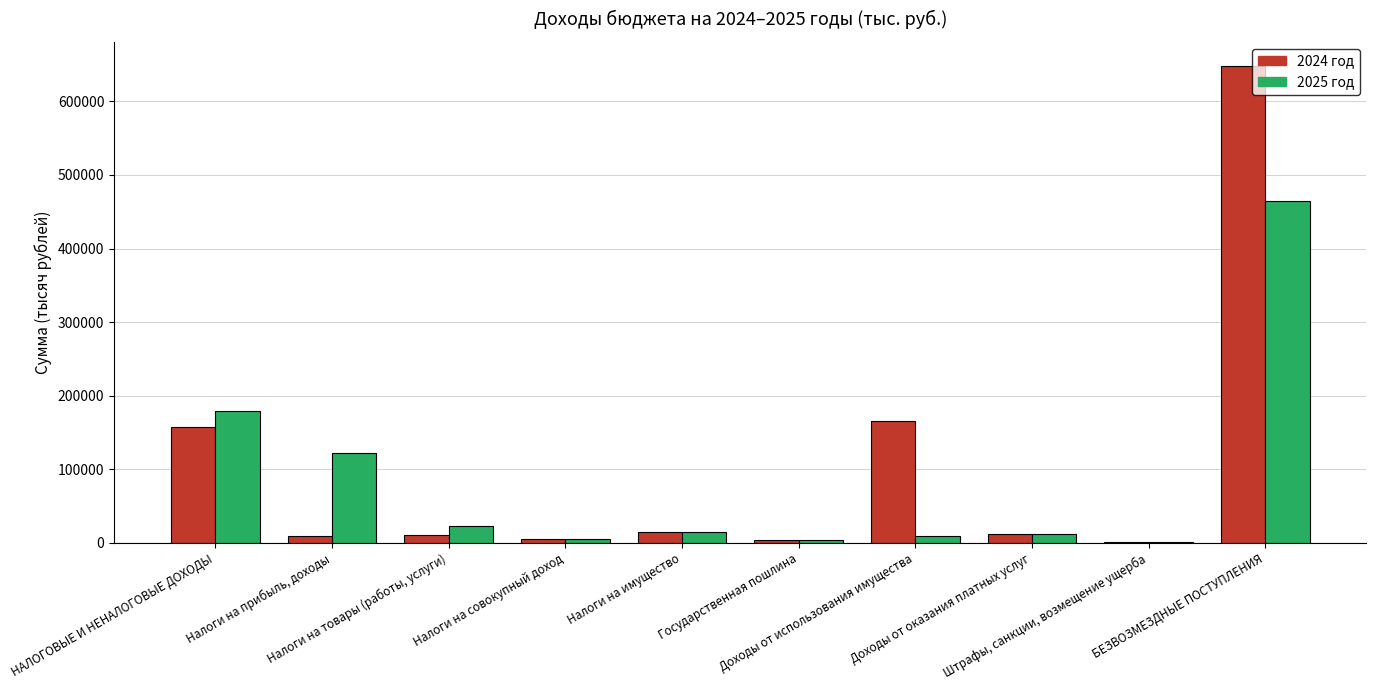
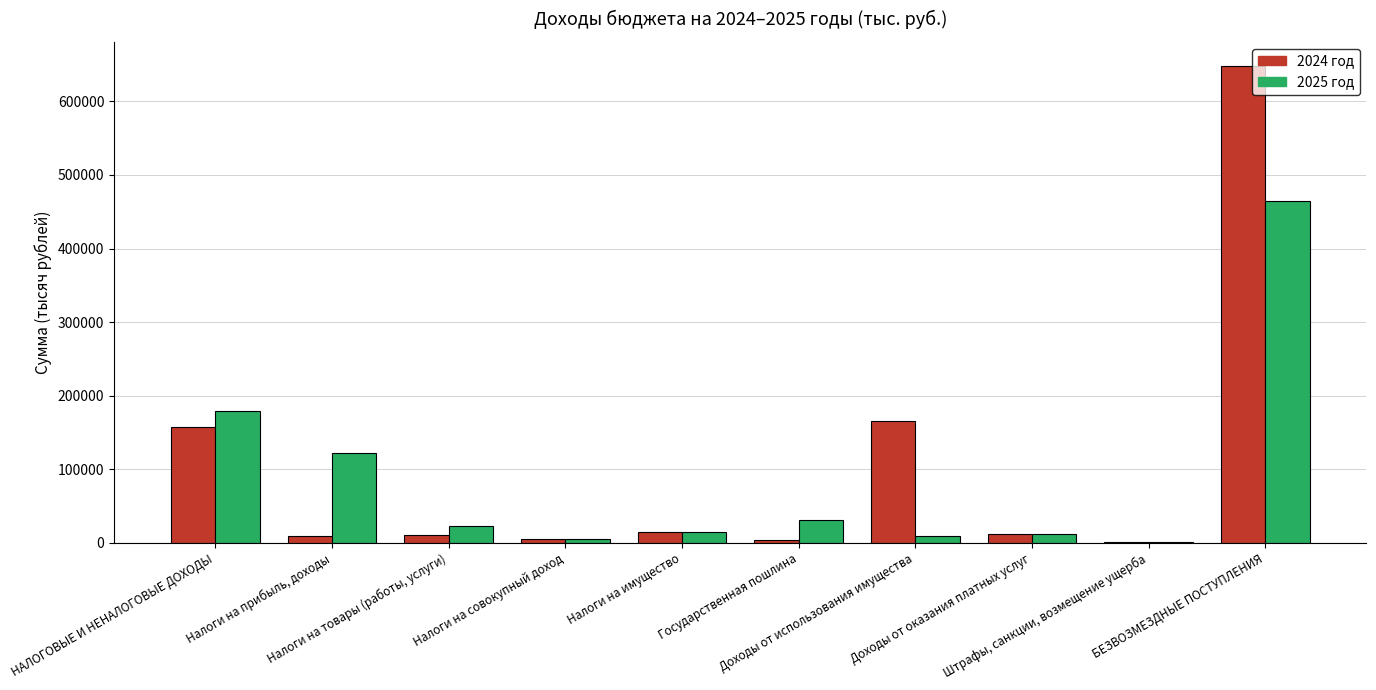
2025 год, Государственная пошлина: 0 -> 30000
